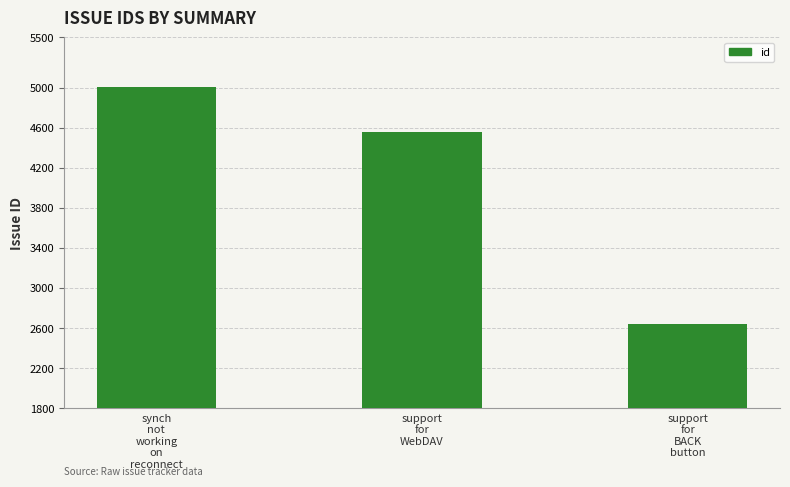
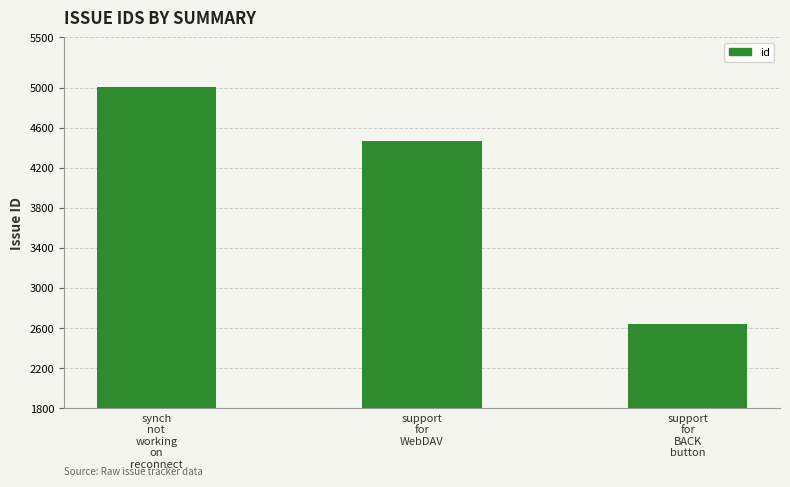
support for WebDAV: 4560 -> 4470
